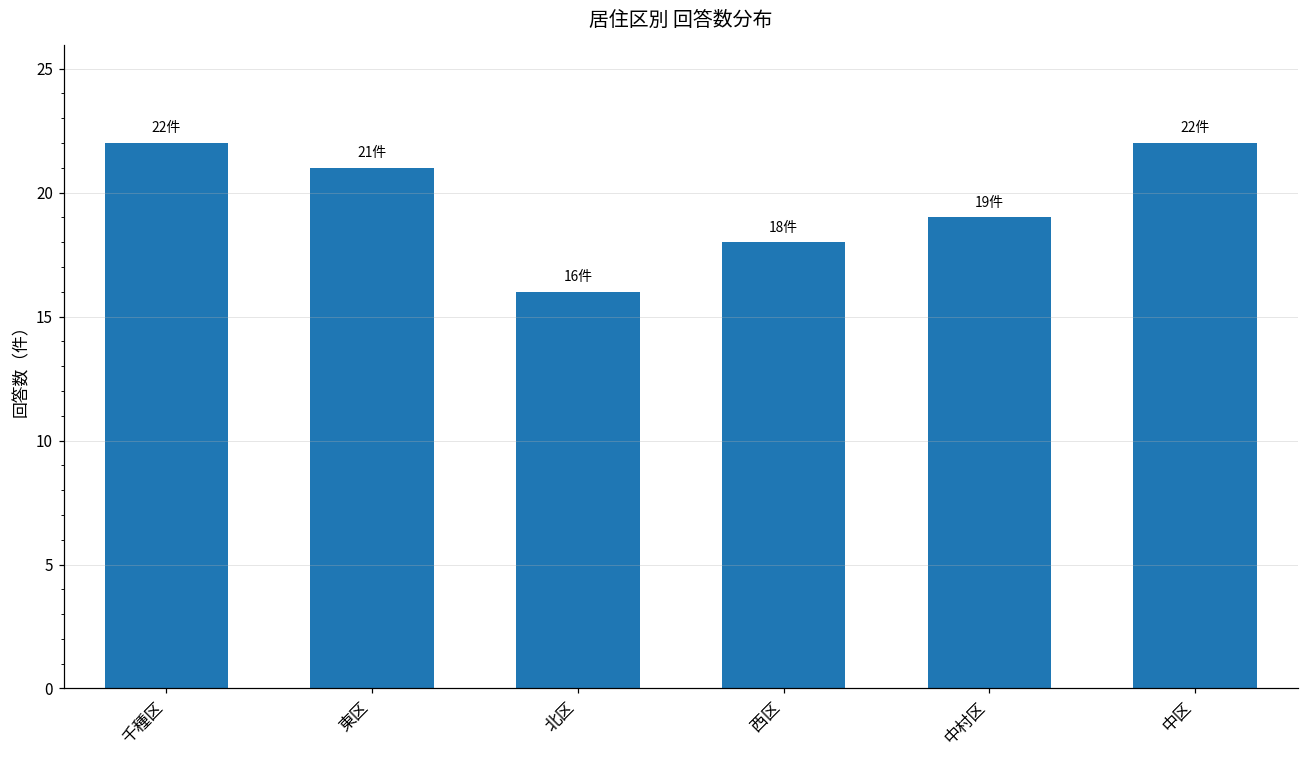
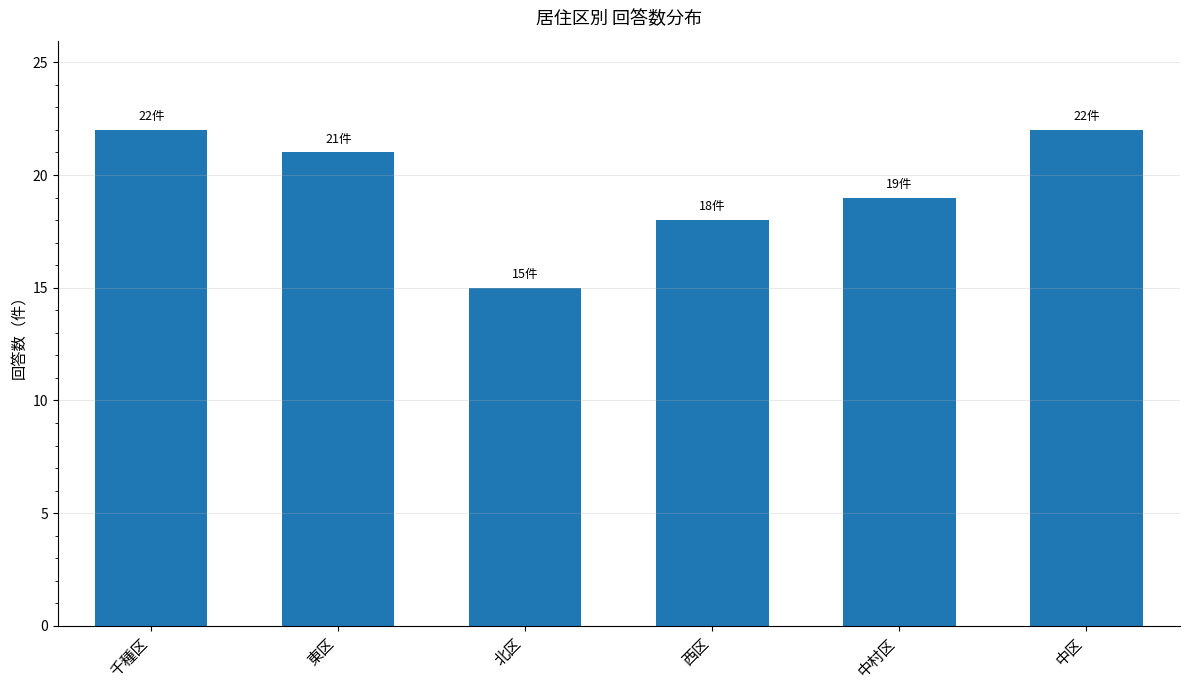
北区: 16件 -> 15件
